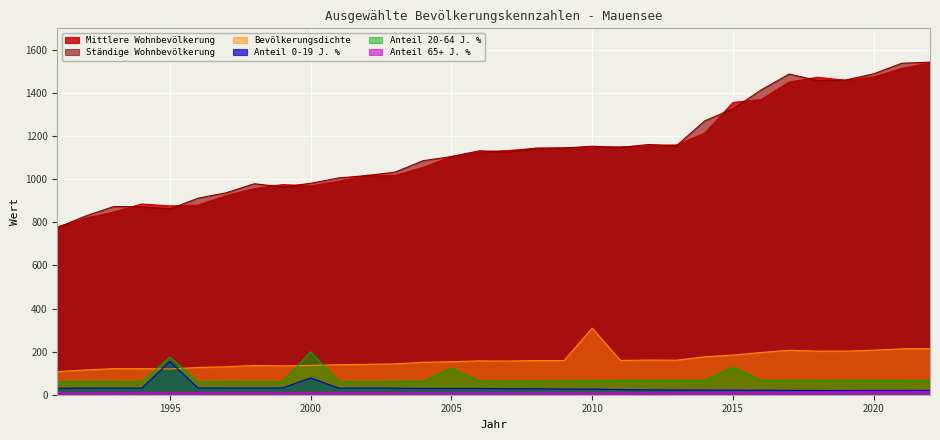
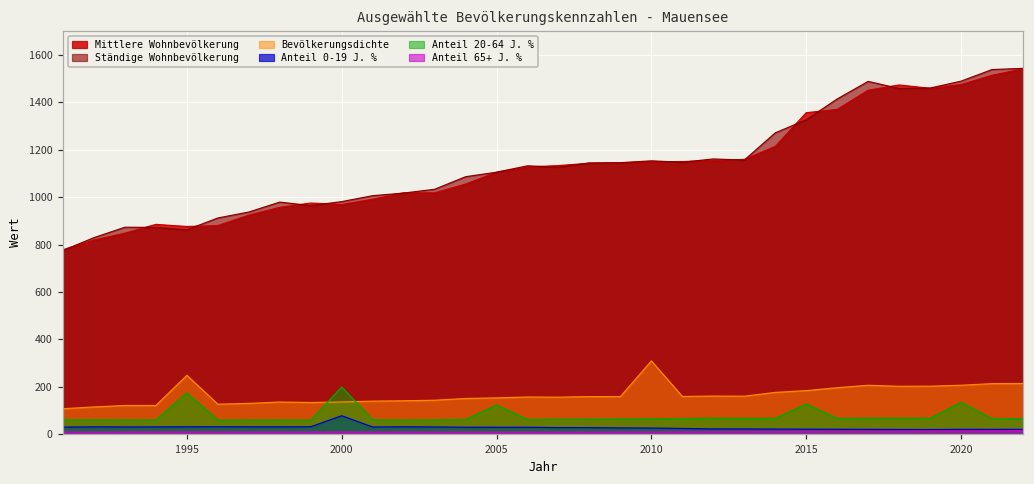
Bevölkerungsdichte, 1995: 120 -> 250
Anteil 0-19 J. %, 1995: 150 -> 30
Anteil 20-64 J. %, 2020: 70 -> 130
